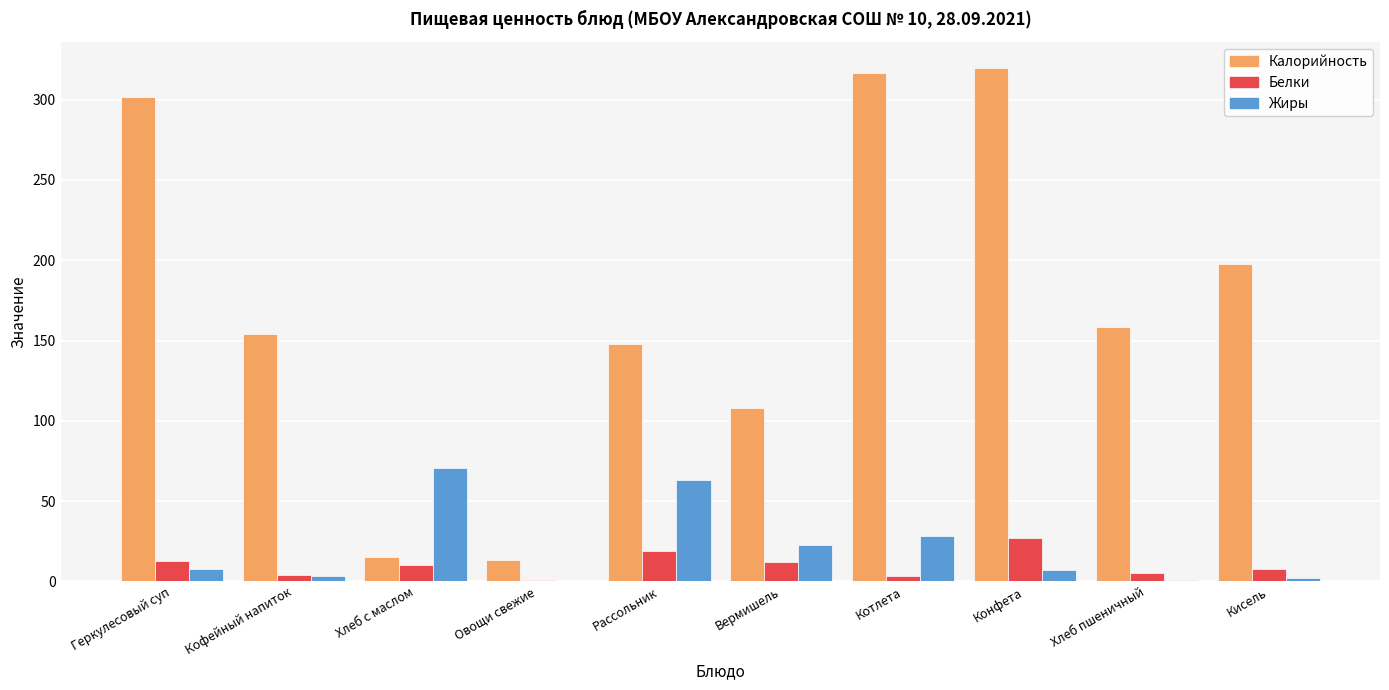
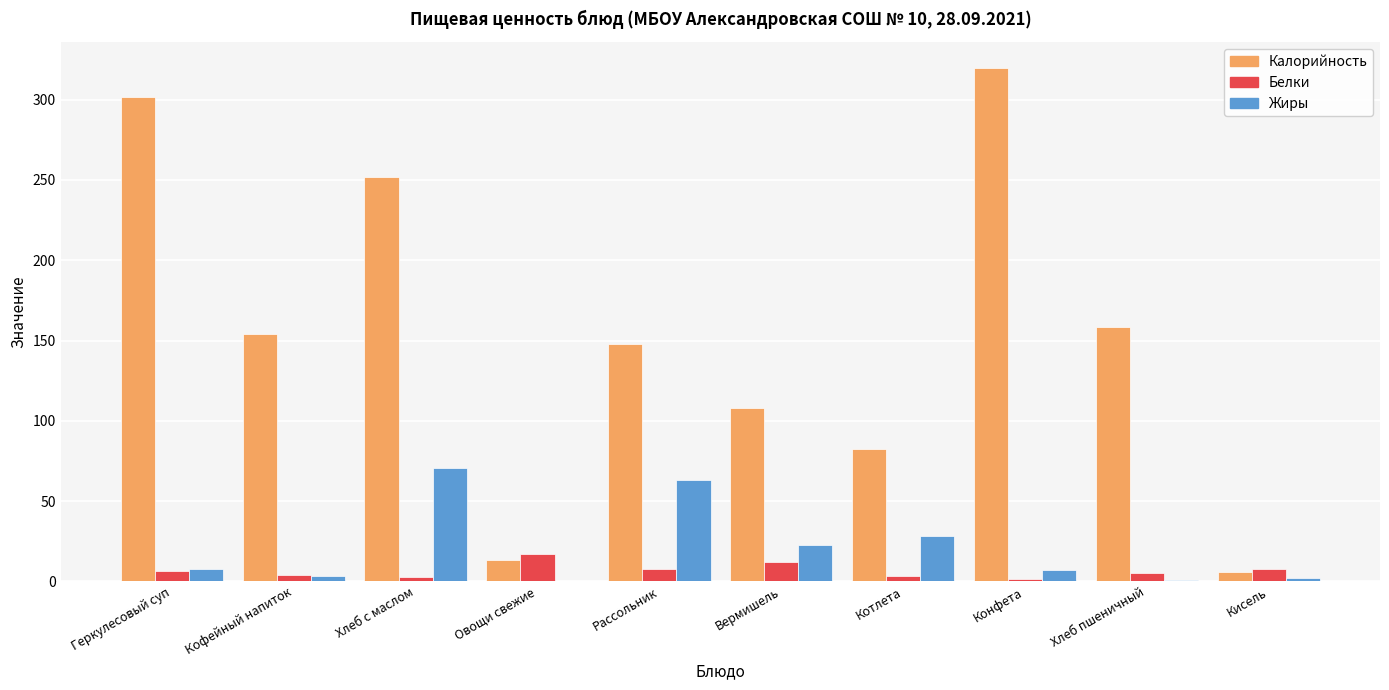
Белки, Геркулесовый суп: 13 -> 6
Калорийность, Хлеб с маслом: 15 -> 252
Белки, Хлеб с маслом: 10 -> 3
Белки, Овощи свежие: 1 -> 17
Белки, Рассольник: 19 -> 8
Калорийность, Котлета: 317 -> 82
Белки, Конфета: 27 -> 1
Калорийность, Кисель: 198 -> 6
